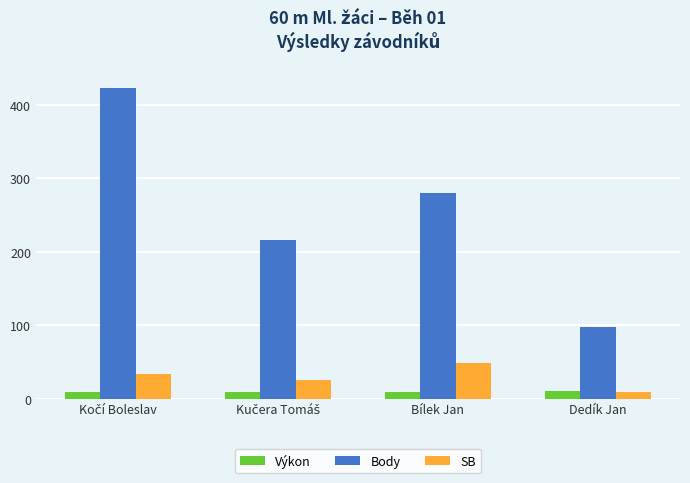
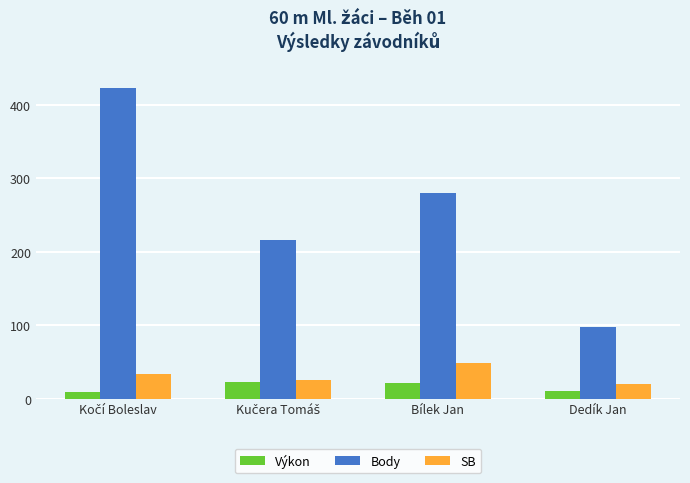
Výkon, Kučera Tomáš: 10 -> 20
Výkon, Bílek Jan: 10 -> 20
SB, Dedík Jan: 10 -> 20
